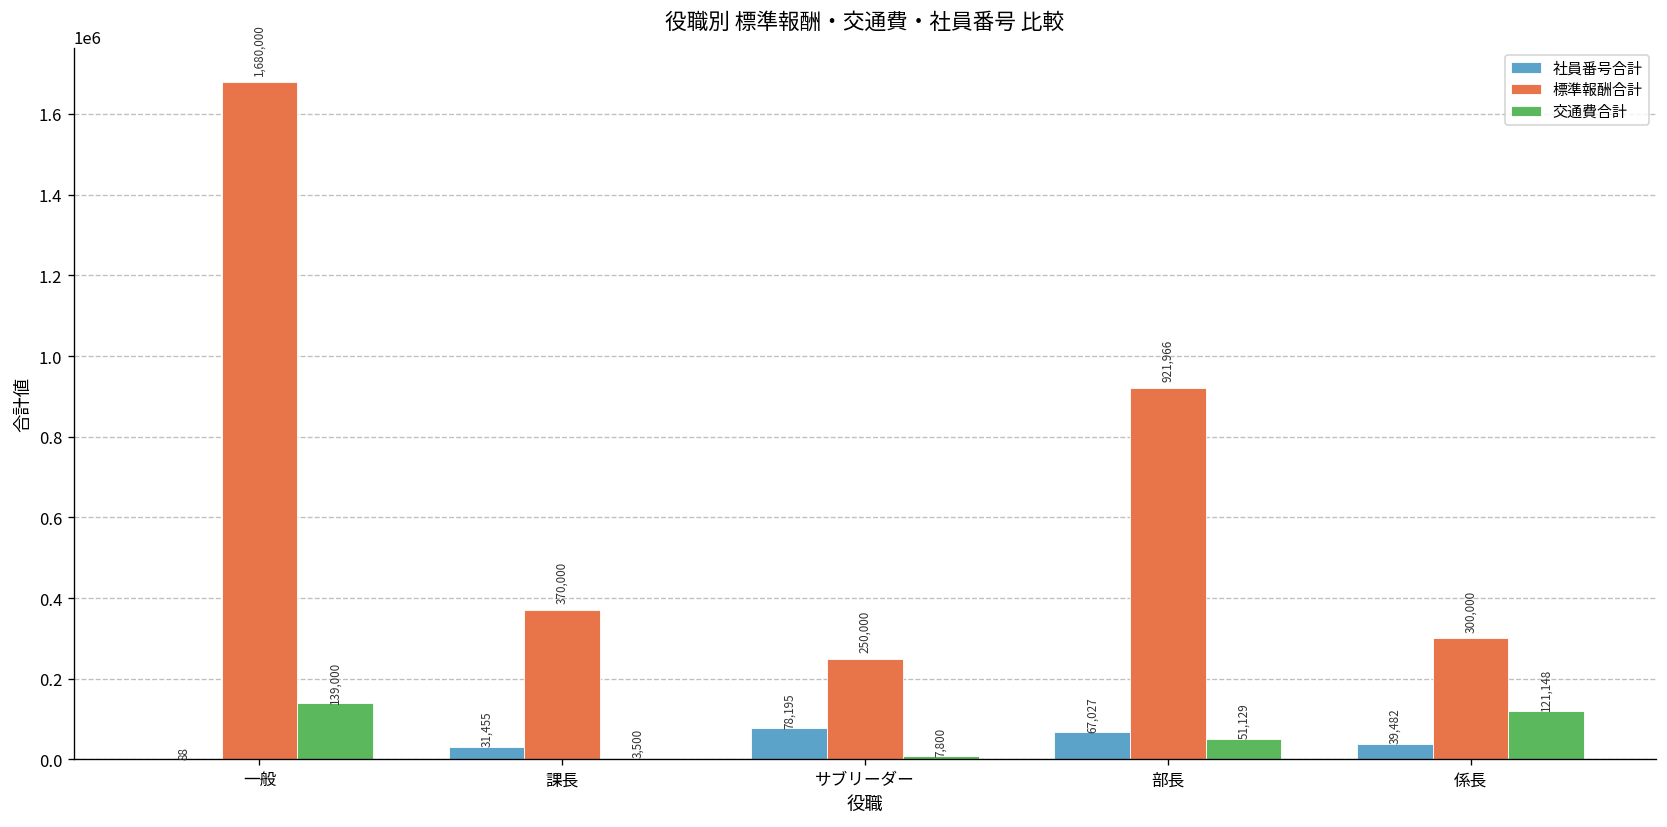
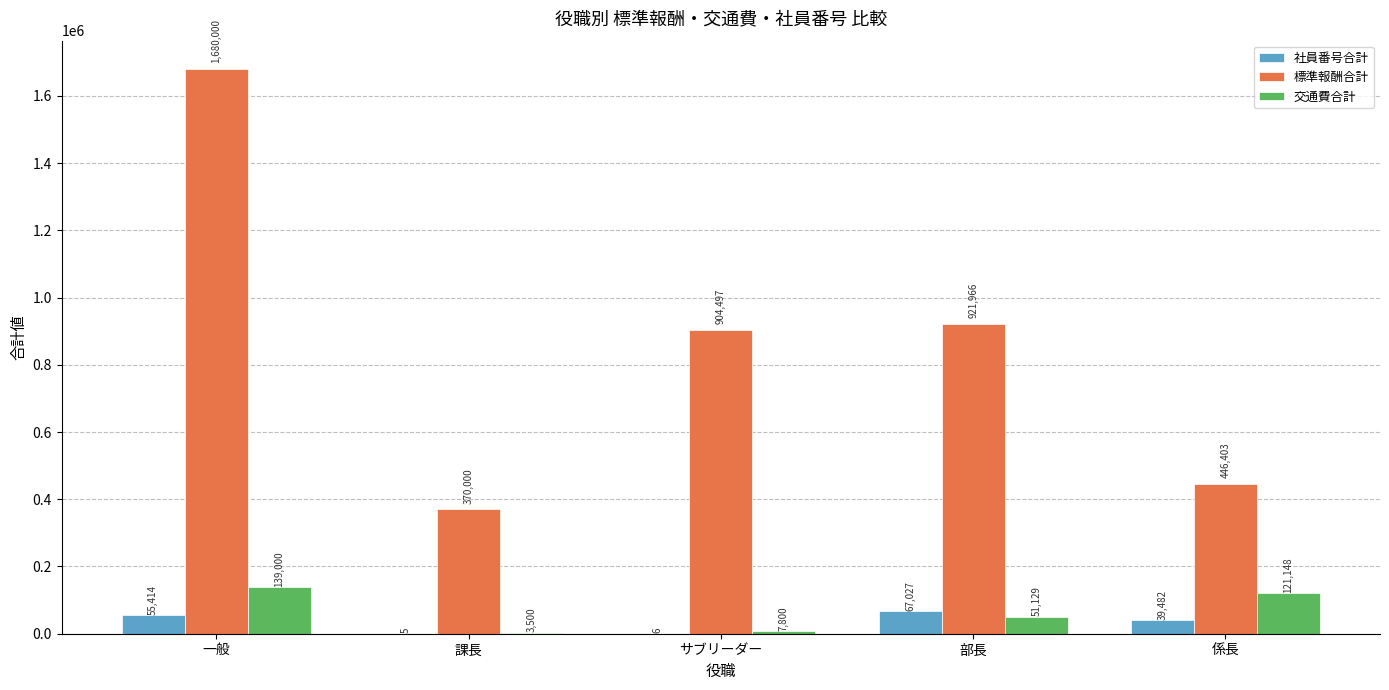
社員番号合計, 一般: 88 -> 55,414
社員番号合計, 課長: 31,455 -> 5
社員番号合計, サブリーダー: 78,195 -> 6
標準報酬合計, サブリーダー: 250,000 -> 904,497
標準報酬合計, 係長: 300,000 -> 446,403
